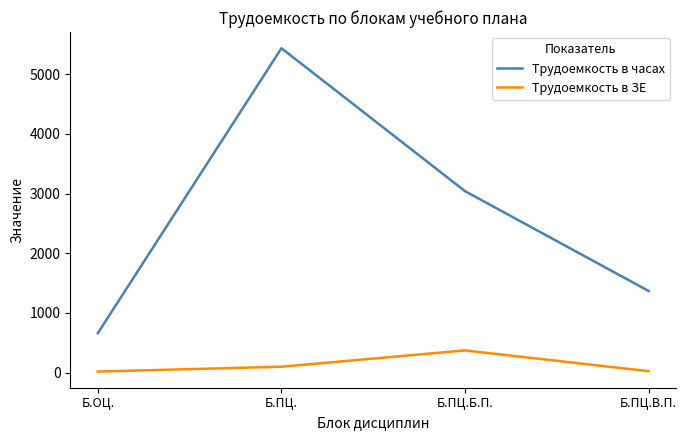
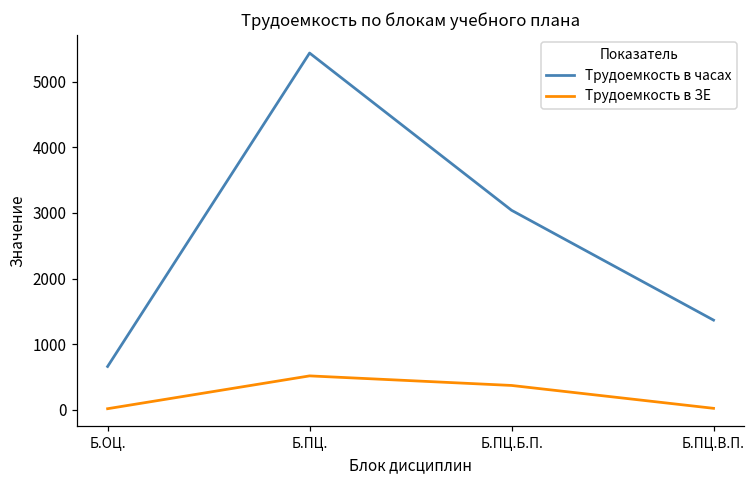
Трудоемкость в ЗЕ, Б.ПЦ.: 100 -> 500
